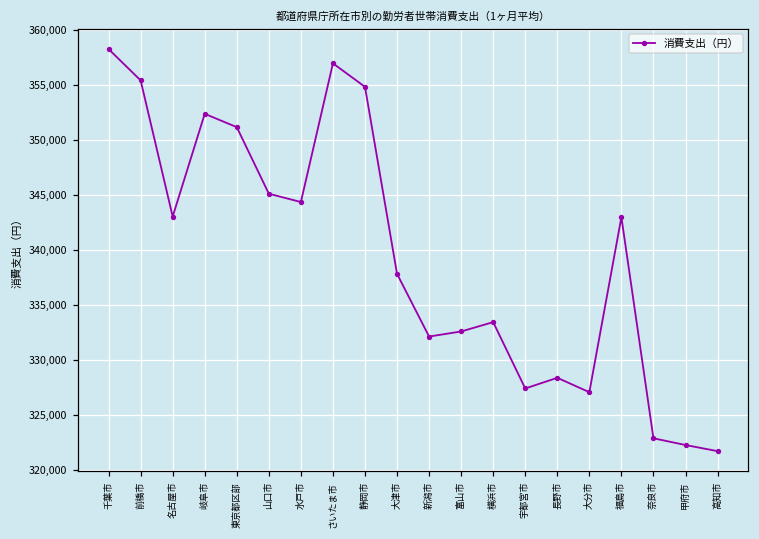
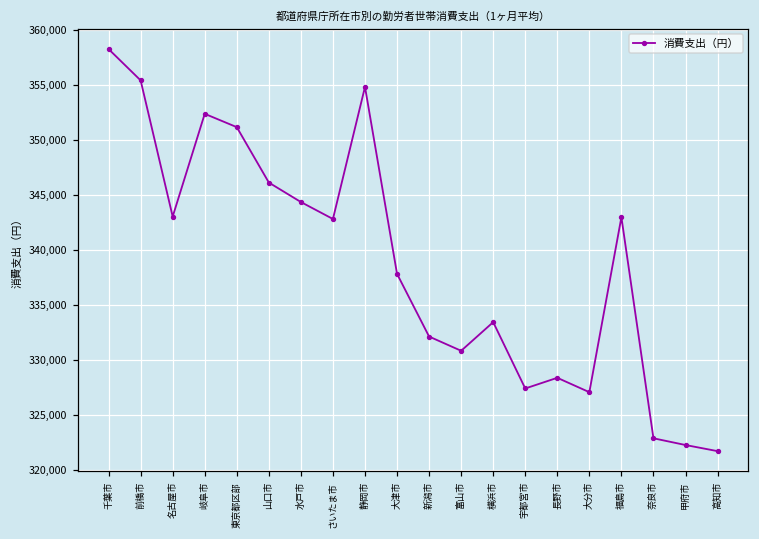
山口市: 345,100 -> 346,100
さいたま市: 356,900 -> 342,800
富山市: 332,600 -> 330,800
